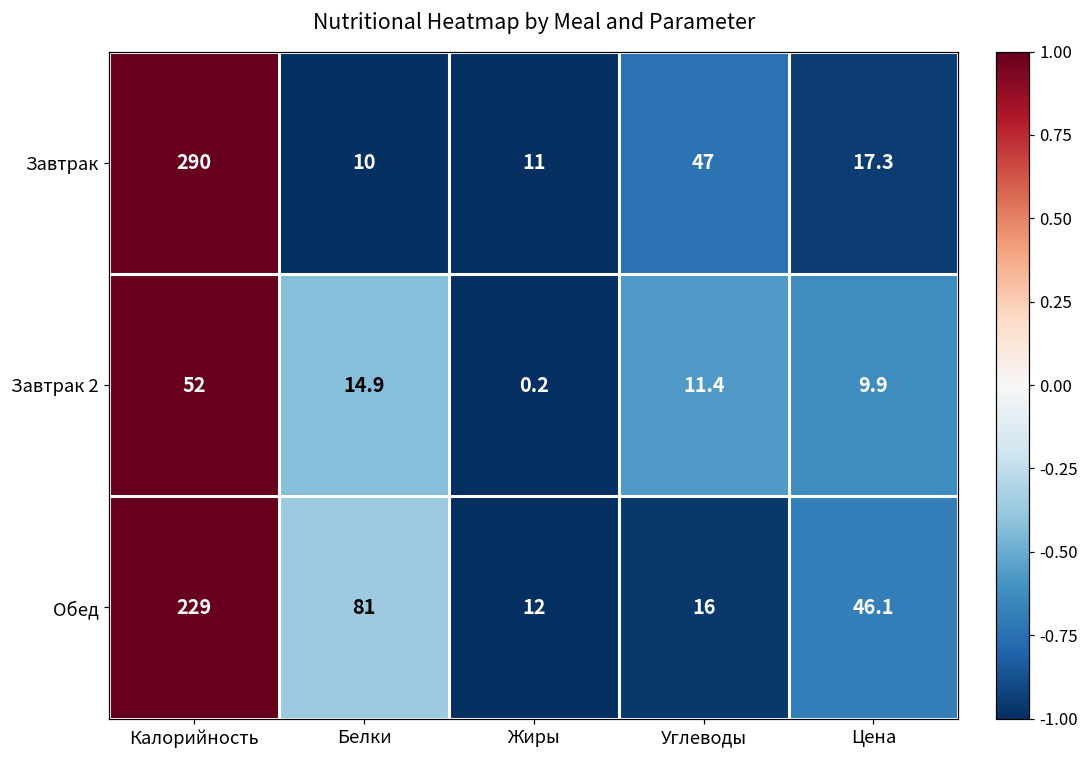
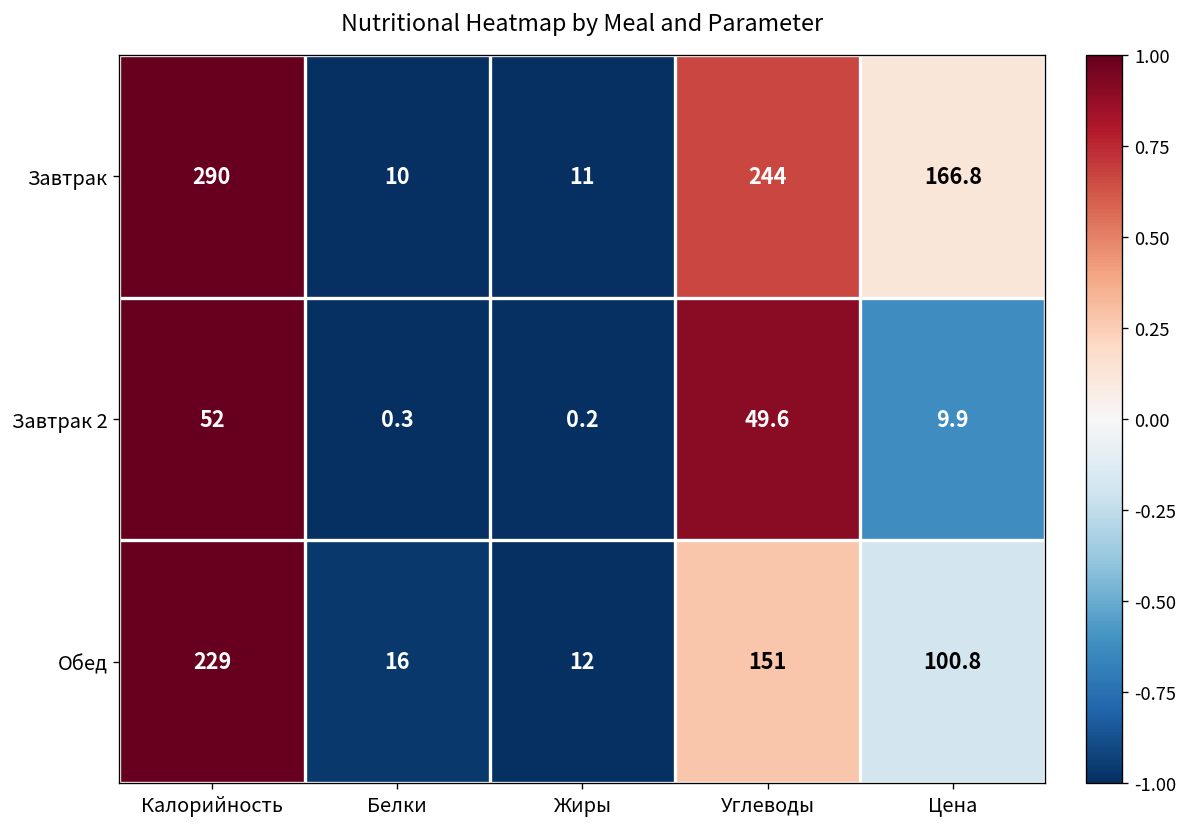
Завтрак, Углеводы: 47 -> 244
Завтрак, Цена: 17.3 -> 166.8
Завтрак 2, Белки: 14.9 -> 0.3
Завтрак 2, Углеводы: 11.4 -> 49.6
Обед, Белки: 81 -> 16
Обед, Углеводы: 16 -> 151
Обед, Цена: 46.1 -> 100.8
